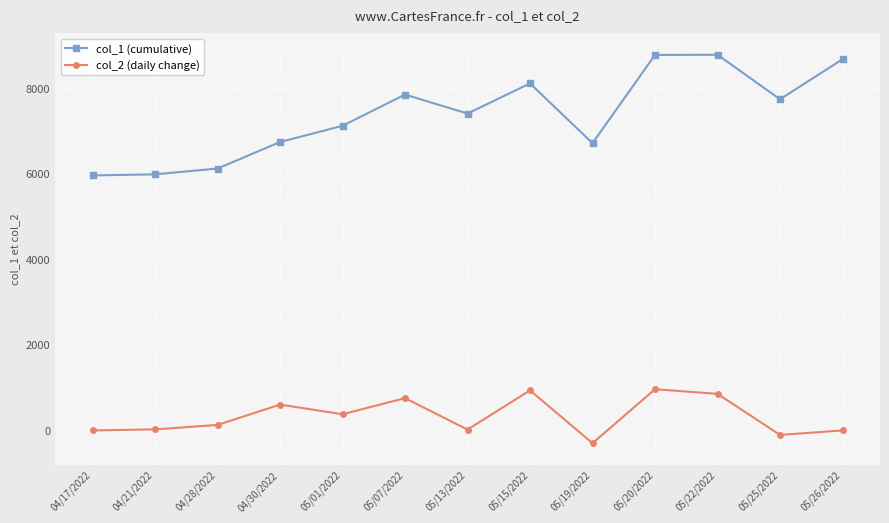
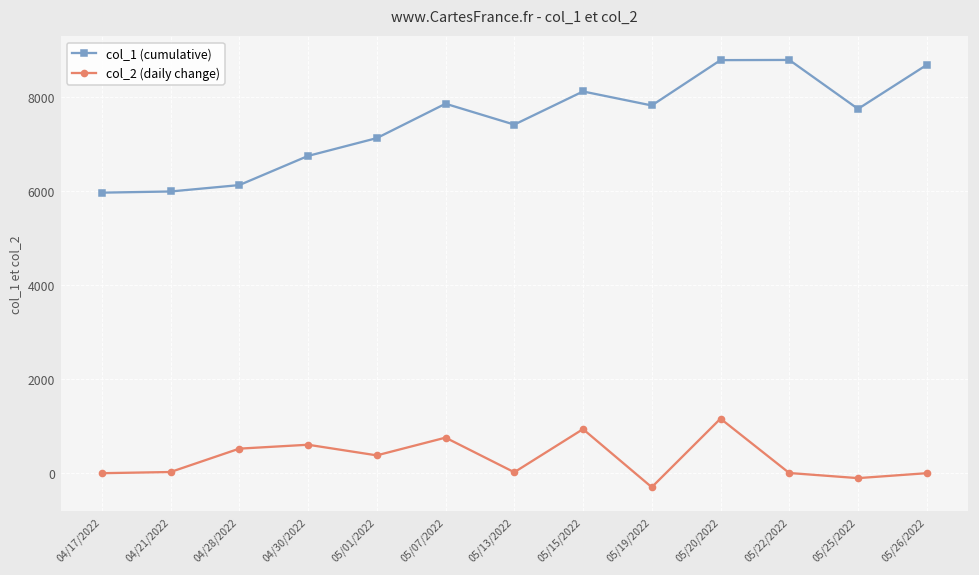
col_2 (daily change), 04/28/2022: 100 -> 500
col_1 (cumulative), 05/19/2022: 6700 -> 7800
col_2 (daily change), 05/20/2022: 1000 -> 1200
col_2 (daily change), 05/22/2022: 900 -> 0
